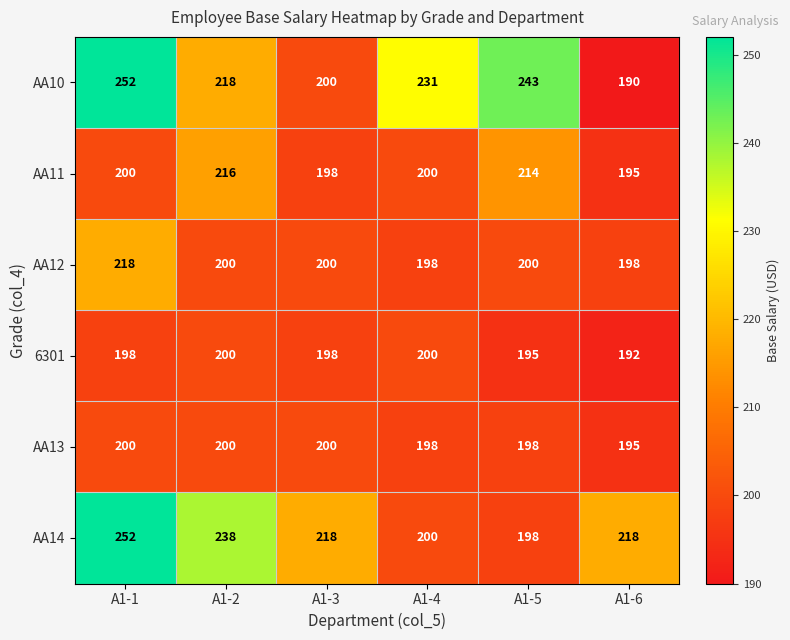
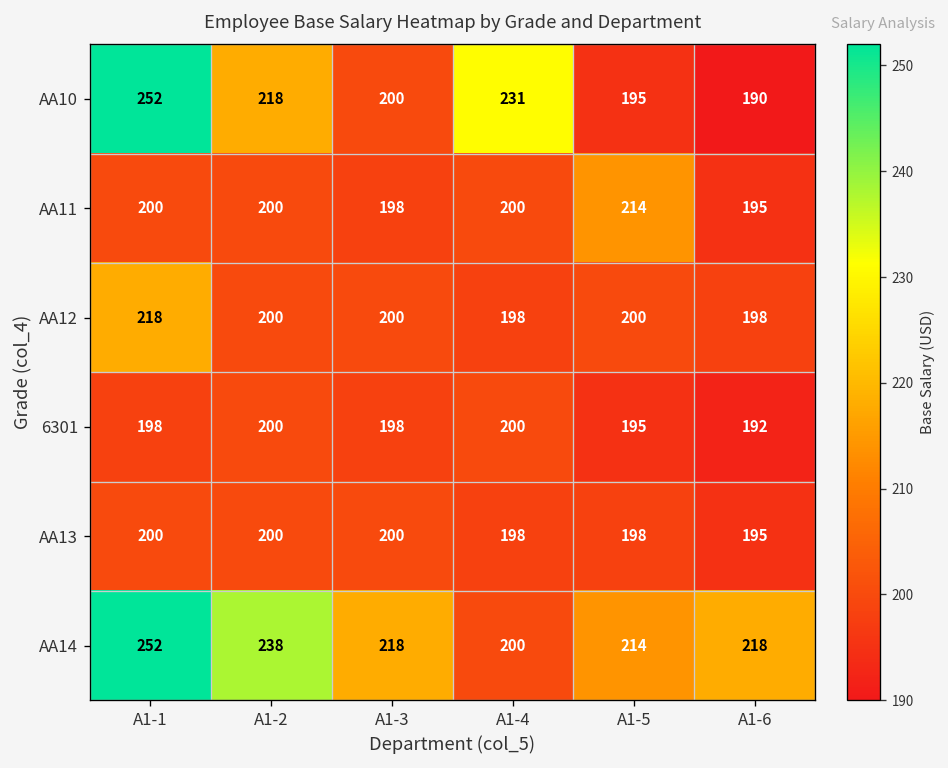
AA10, A1-5: 243 -> 195
AA11, A1-2: 216 -> 200
AA14, A1-5: 198 -> 214
